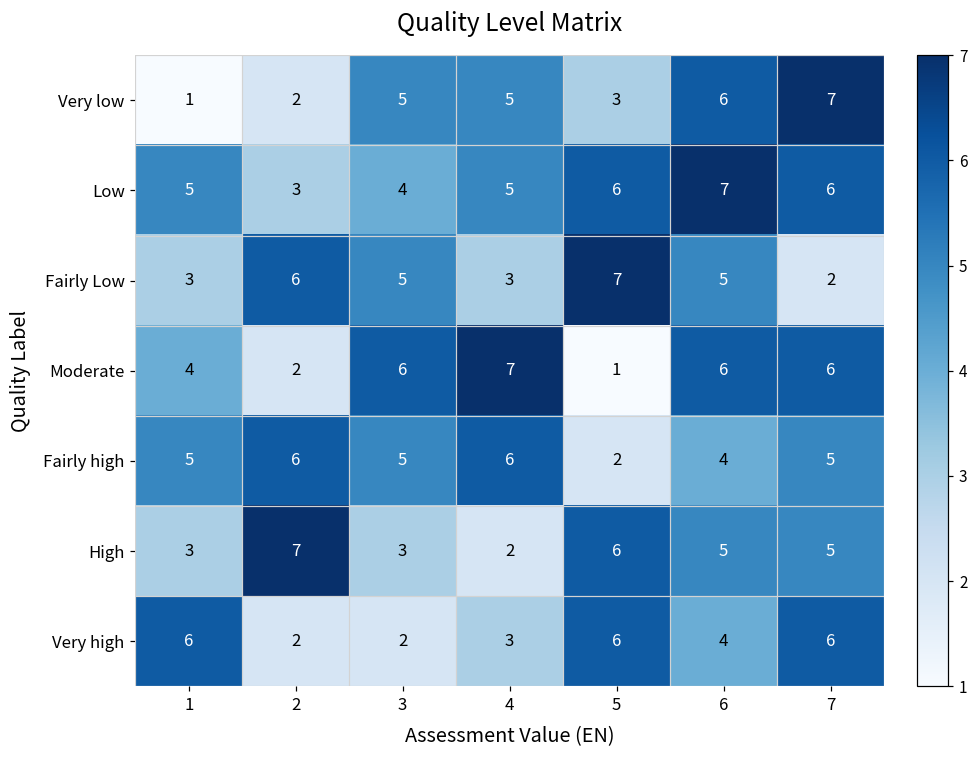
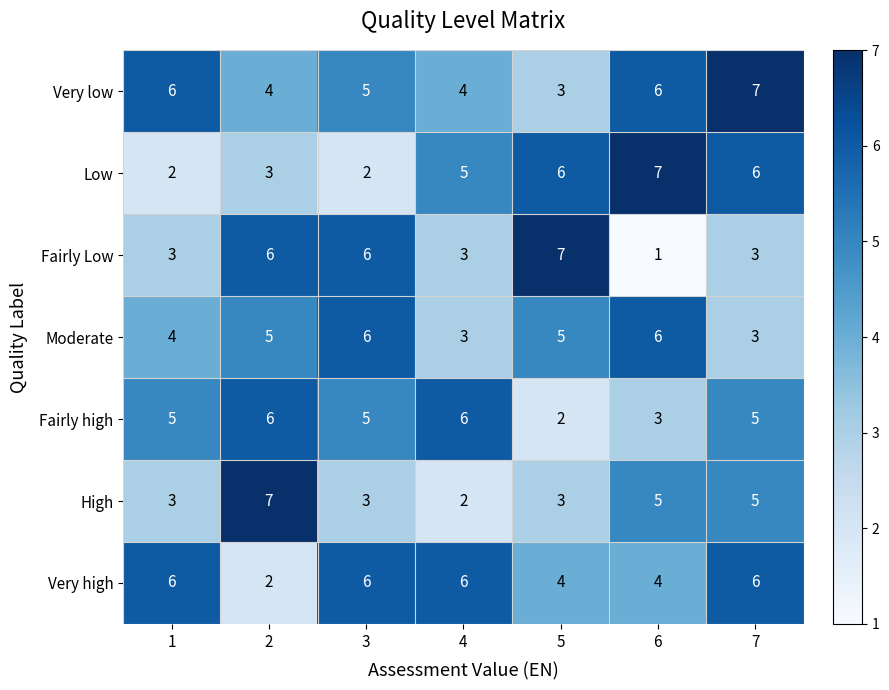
Very low, 1: 1 -> 6
Very low, 2: 2 -> 4
Very low, 4: 5 -> 4
Low, 1: 5 -> 2
Low, 3: 4 -> 2
Fairly Low, 3: 5 -> 6
Fairly Low, 6: 5 -> 1
Fairly Low, 7: 2 -> 3
Moderate, 2: 2 -> 5
Moderate, 4: 7 -> 3
Moderate, 5: 1 -> 5
Moderate, 7: 6 -> 3
Fairly high, 6: 4 -> 3
High, 5: 6 -> 3
Very high, 3: 2 -> 6
Very high, 4: 3 -> 6
Very high, 5: 6 -> 4
